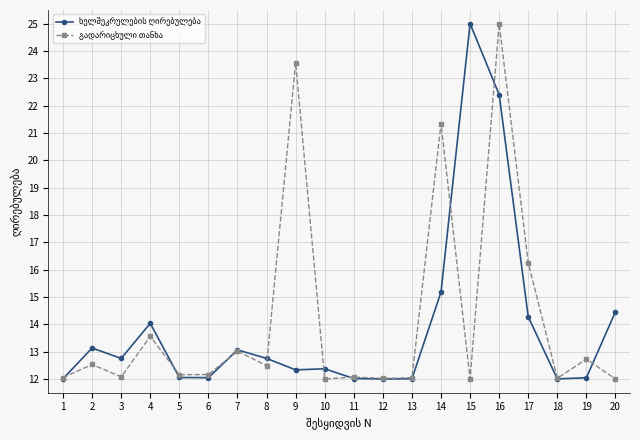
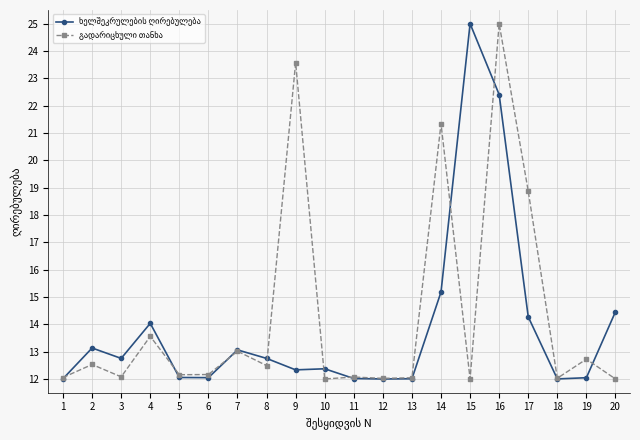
გადარიცხული თანხა, 17: 16.2 -> 18.9
